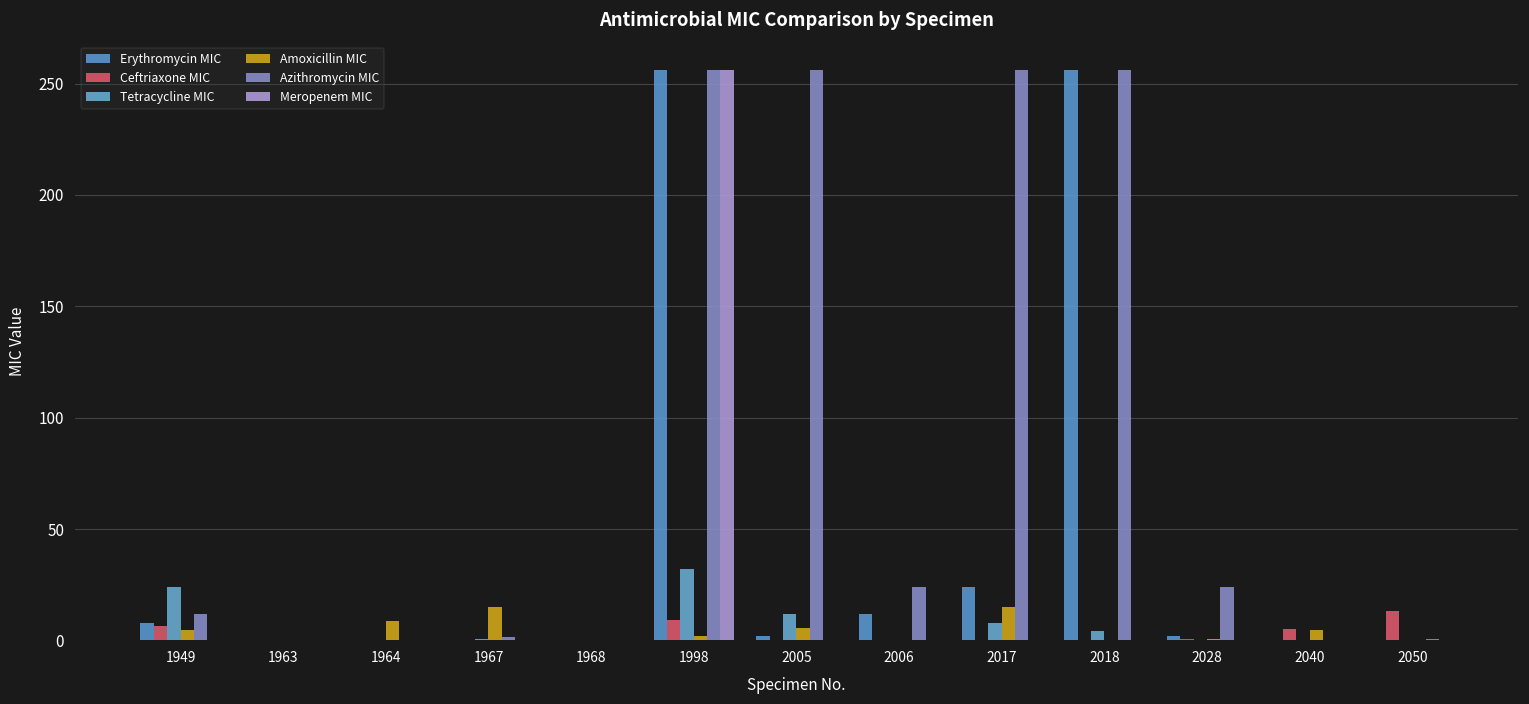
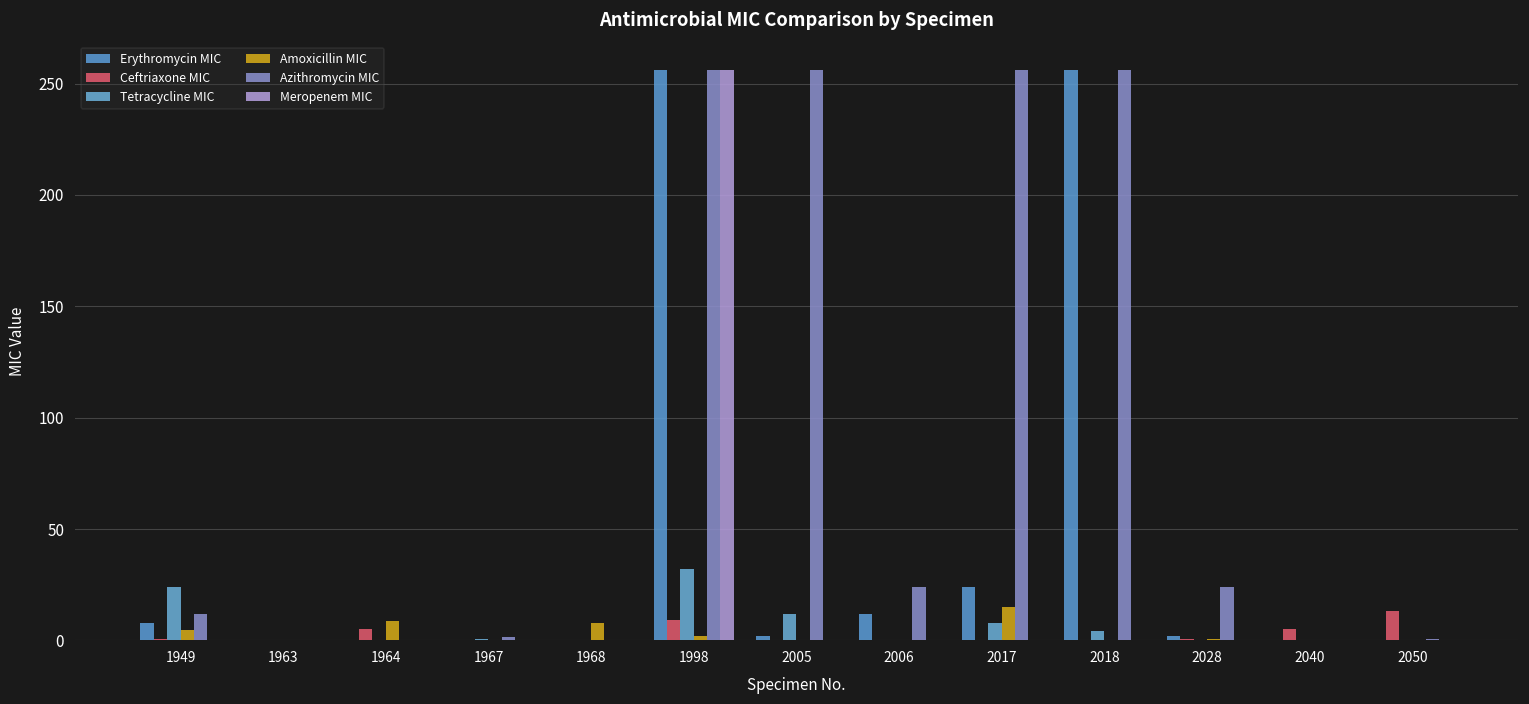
Ceftriaxone MIC, 1949: 6 -> 1
Ceftriaxone MIC, 1964: 0 -> 5
Amoxicillin MIC, 1967: 15 -> 0
Amoxicillin MIC, 1968: 0 -> 8
Amoxicillin MIC, 2005: 5 -> 0
Amoxicillin MIC, 2040: 4 -> 0
